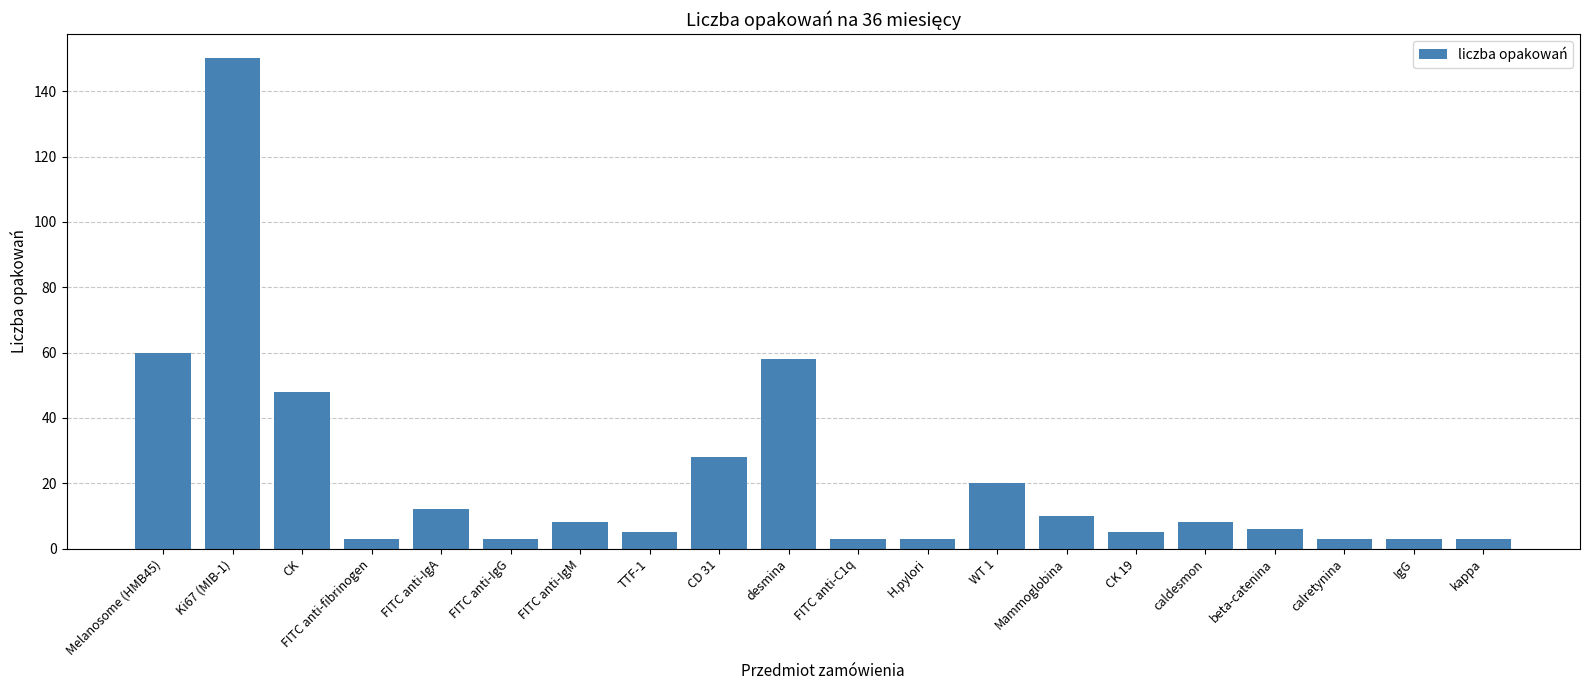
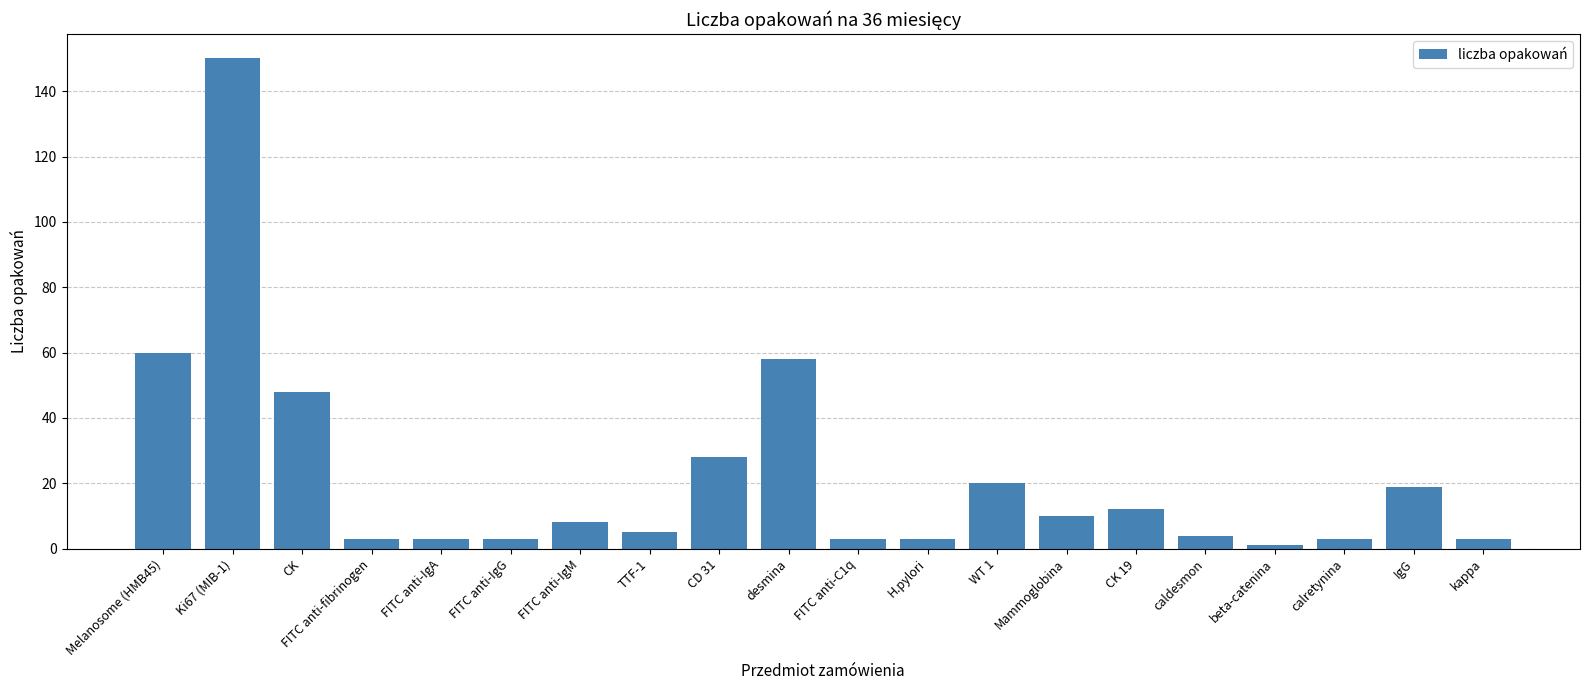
FITC anti-IgA: 12 -> 3
CK 19: 5 -> 12
caldesmon: 8 -> 4
beta-catenina: 6 -> 1
IgG: 3 -> 19
